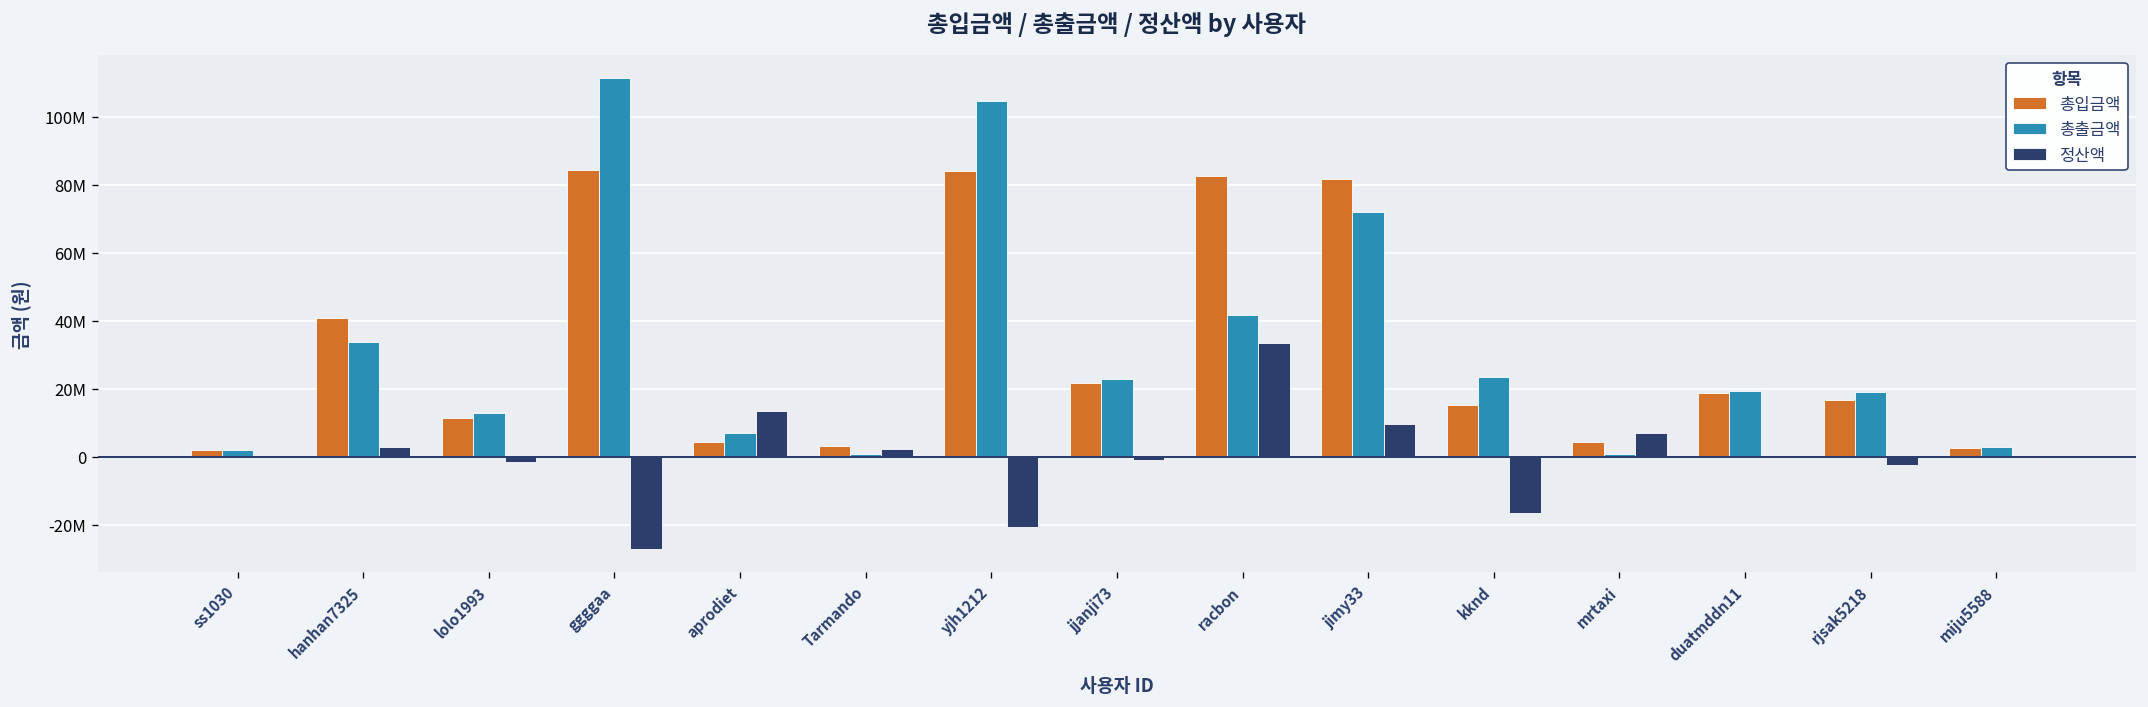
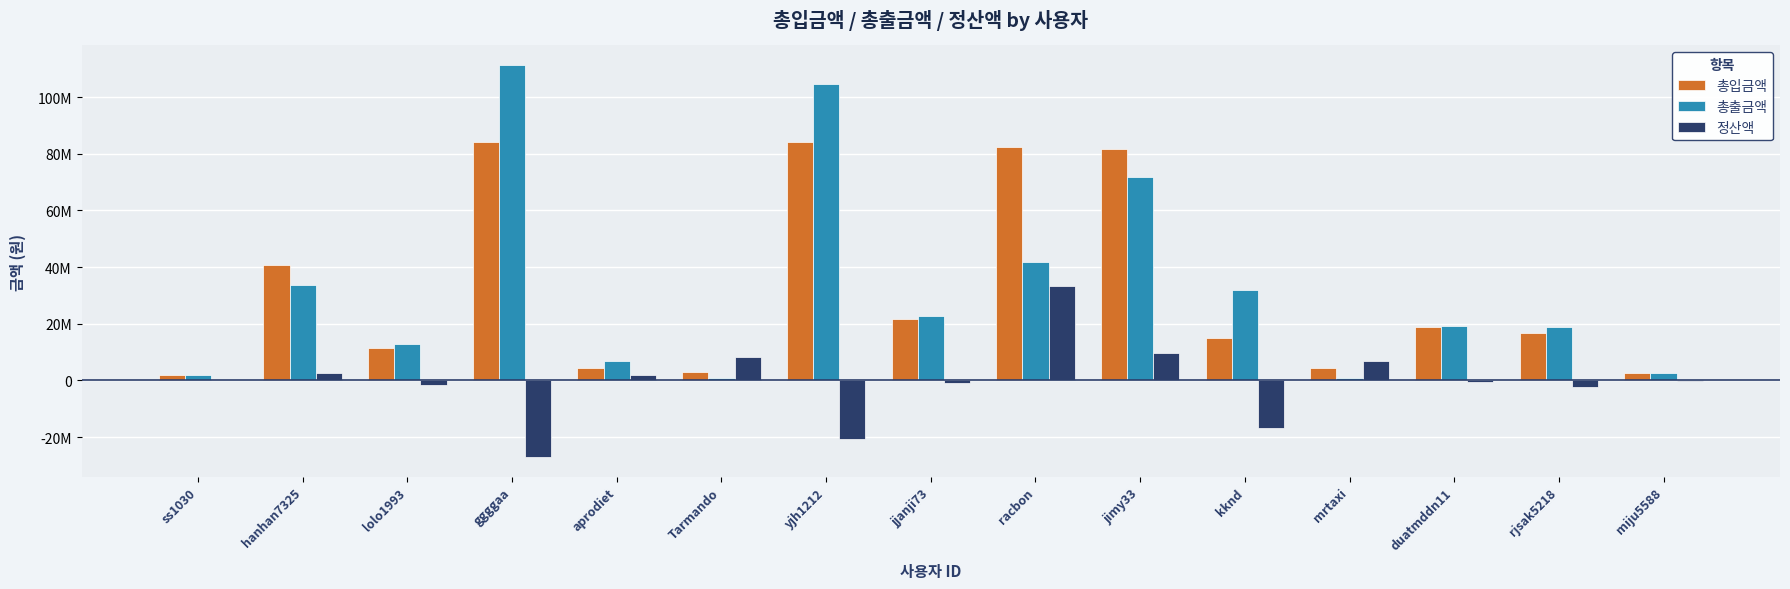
정산액, aprodiet: 13000000 -> 2000000
정산액, Tarmando: 2000000 -> 8000000
총출금액, kknd: 23000000 -> 32000000
